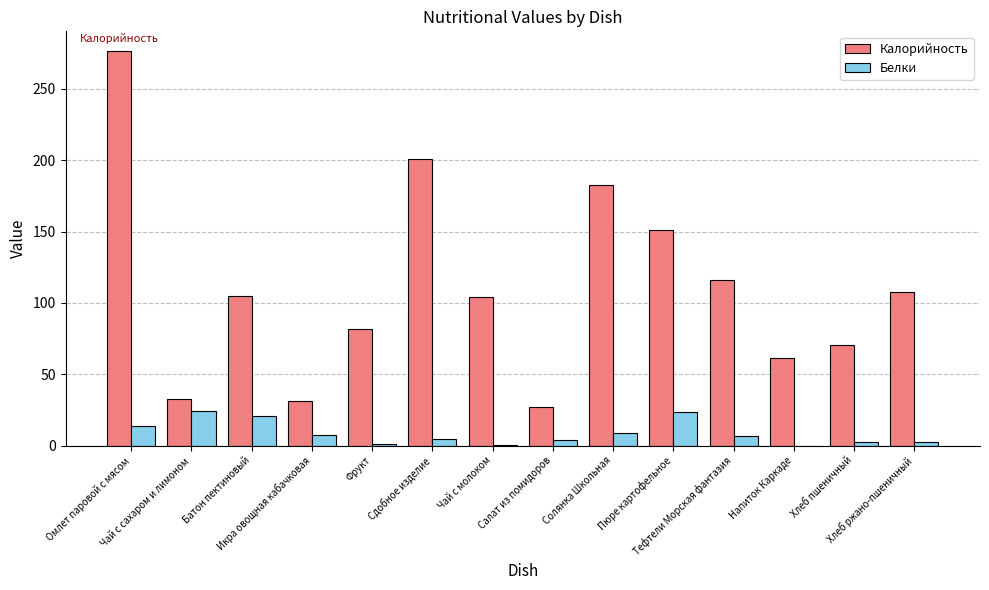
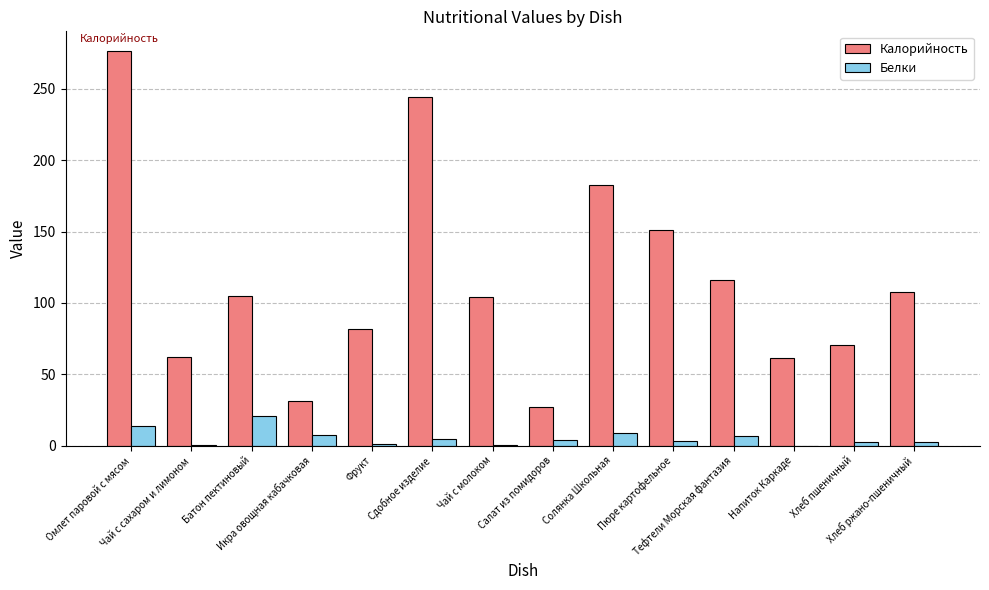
Калорийность, Чай с сахаром и лимоном: 33 -> 62
Белки, Чай с сахаром и лимоном: 24 -> 0
Калорийность, Сдобное изделие: 201 -> 244
Белки, Пюре картофельное: 24 -> 4
